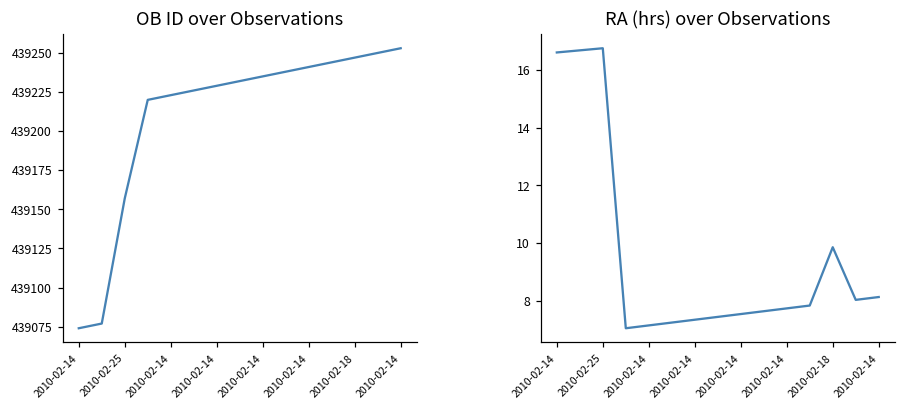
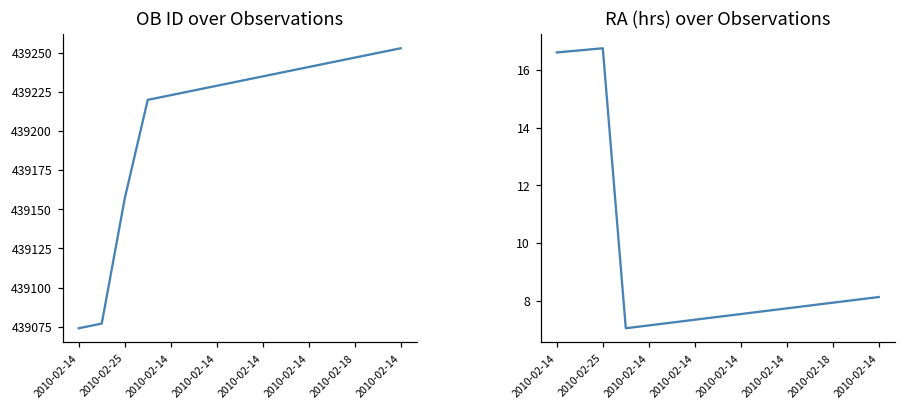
RA (hrs) over Observations, 2010-02-18: 9.9 -> 7.9
